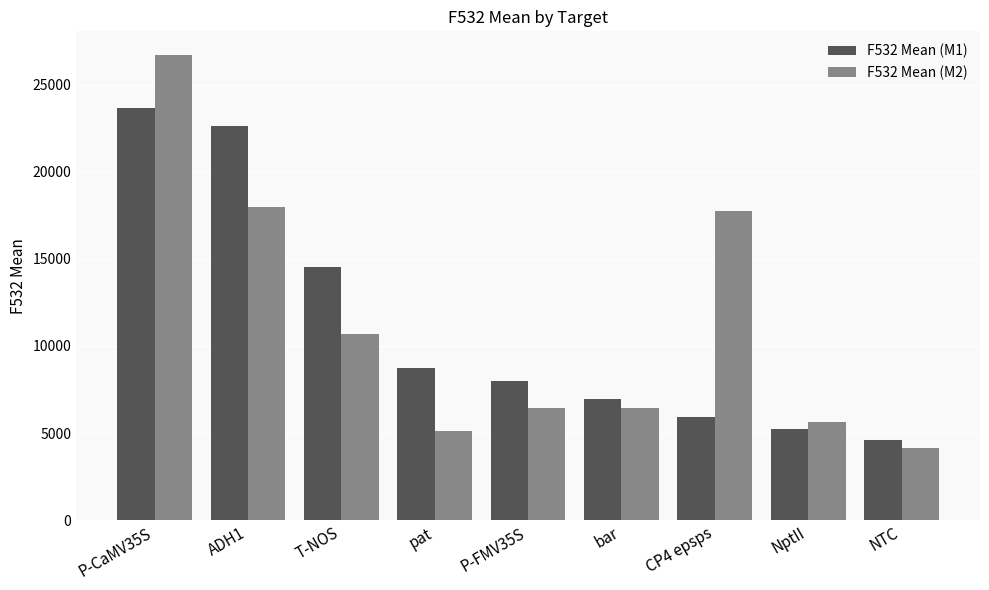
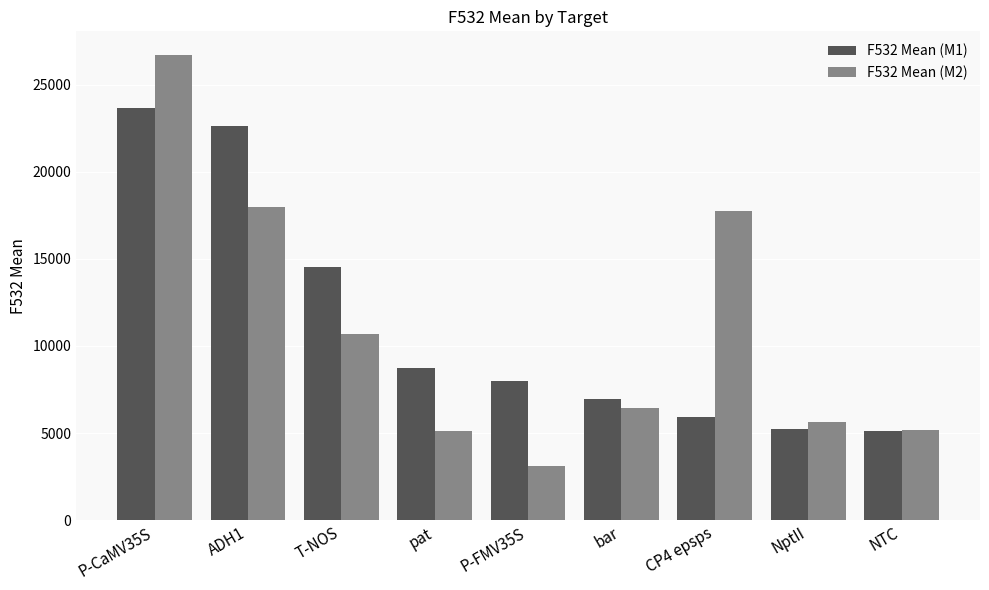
F532 Mean (M2), P-FMV35S: 6400 -> 3100
F532 Mean (M1), NTC: 4600 -> 5100
F532 Mean (M2), NTC: 4100 -> 5100
